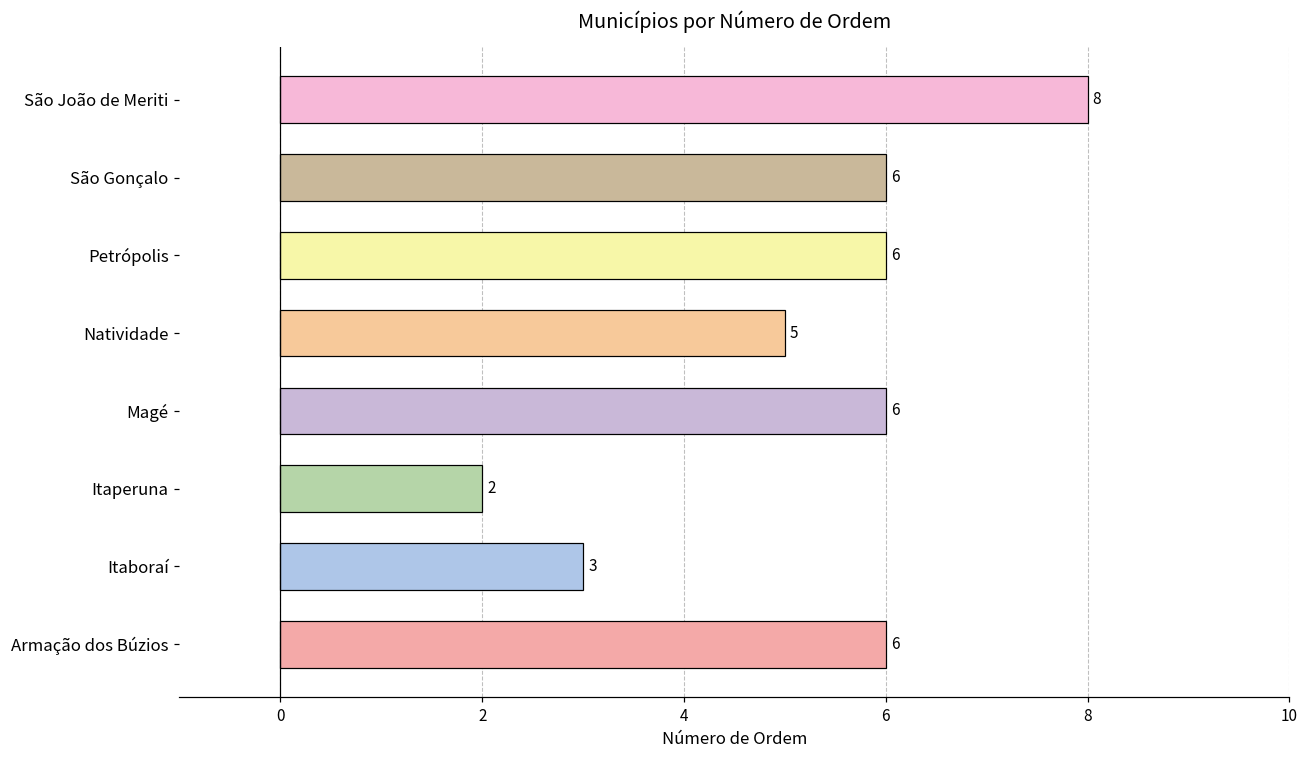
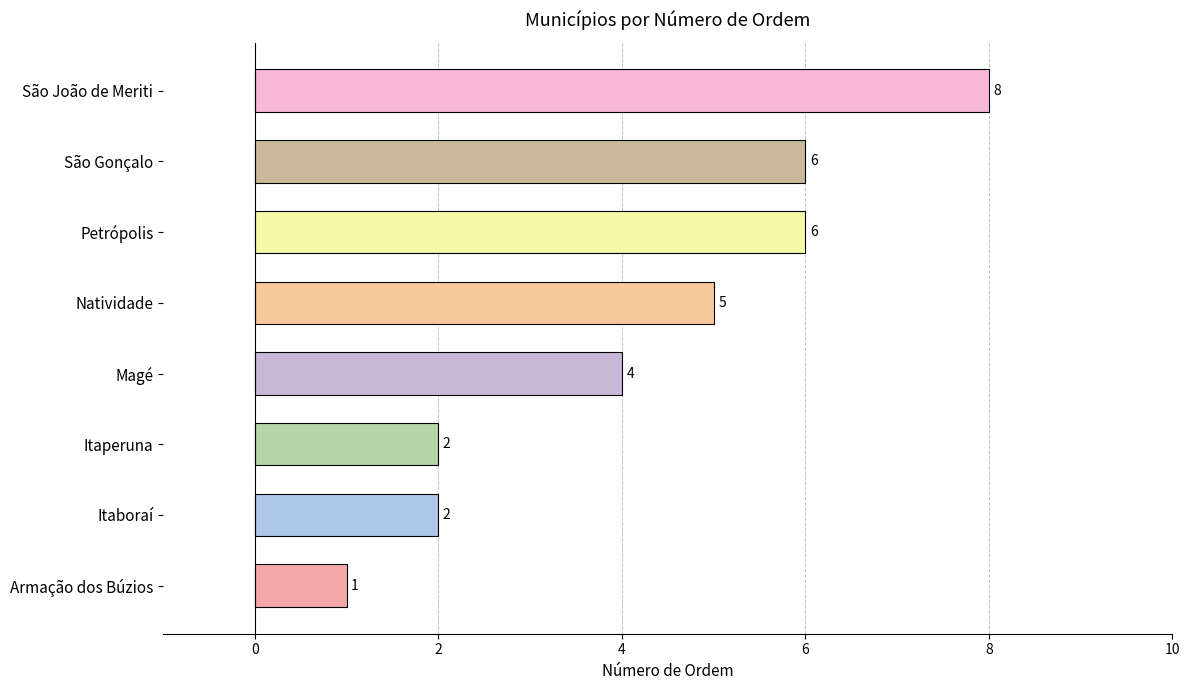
Magé: 6 -> 4
Itaboraí: 3 -> 2
Armação dos Búzios: 6 -> 1
